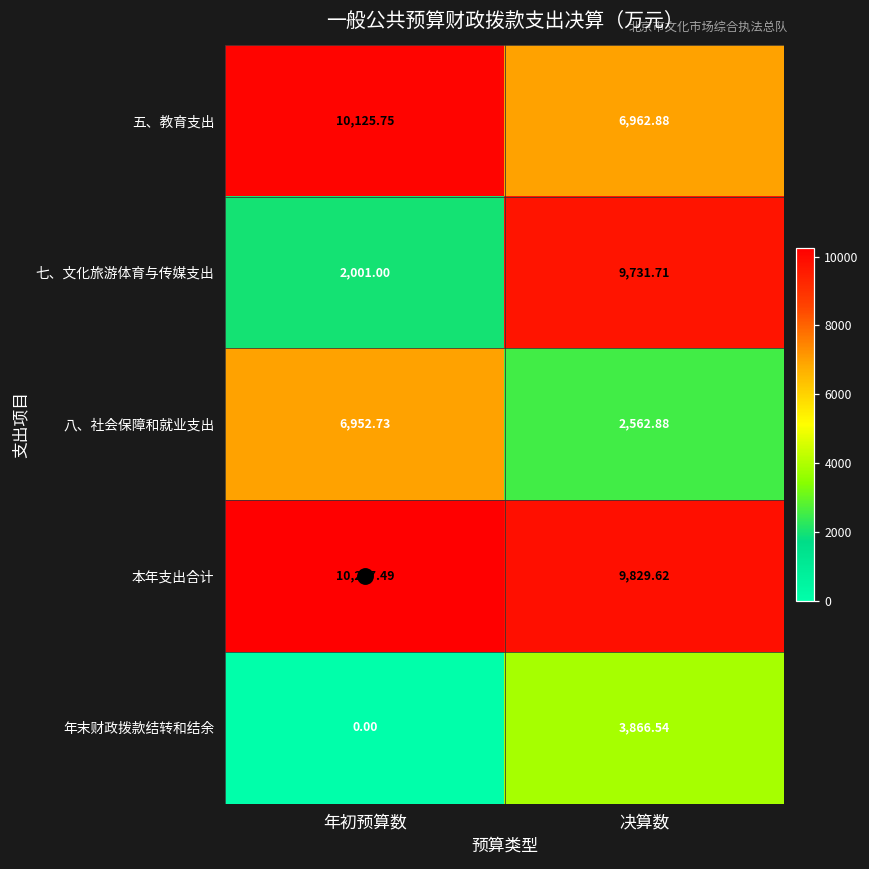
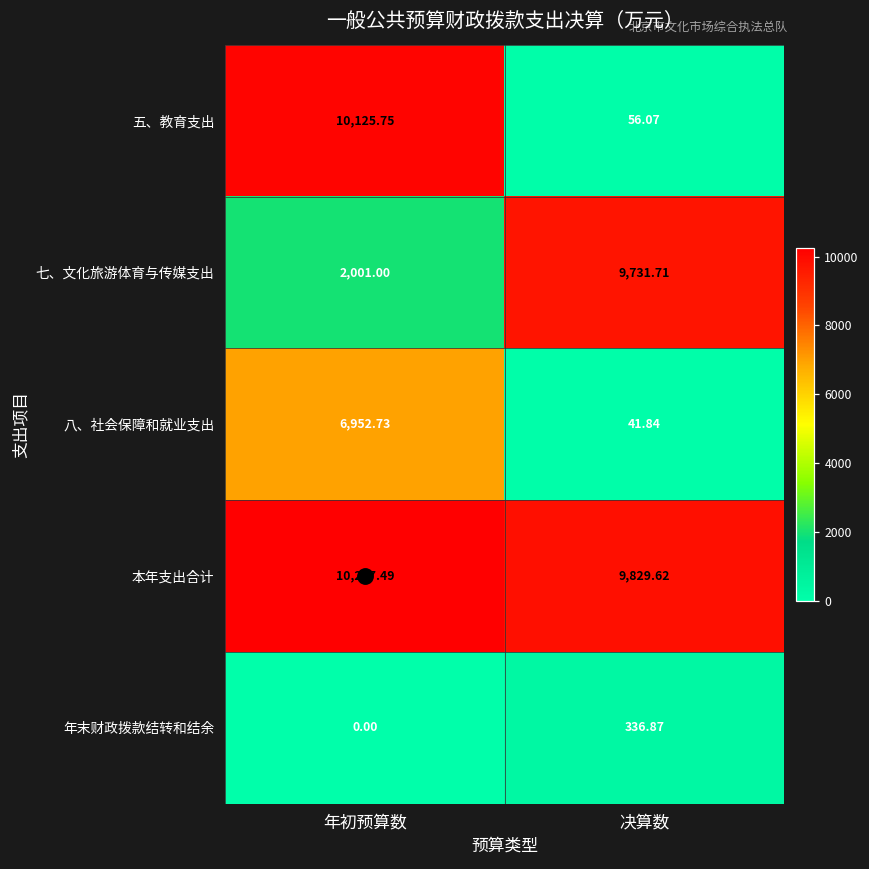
五、教育支出, 决算数: 6,962.88 -> 56.07
八、社会保障和就业支出, 决算数: 2,562.88 -> 41.84
年末财政拨款结转和结余, 决算数: 3,866.54 -> 336.87
